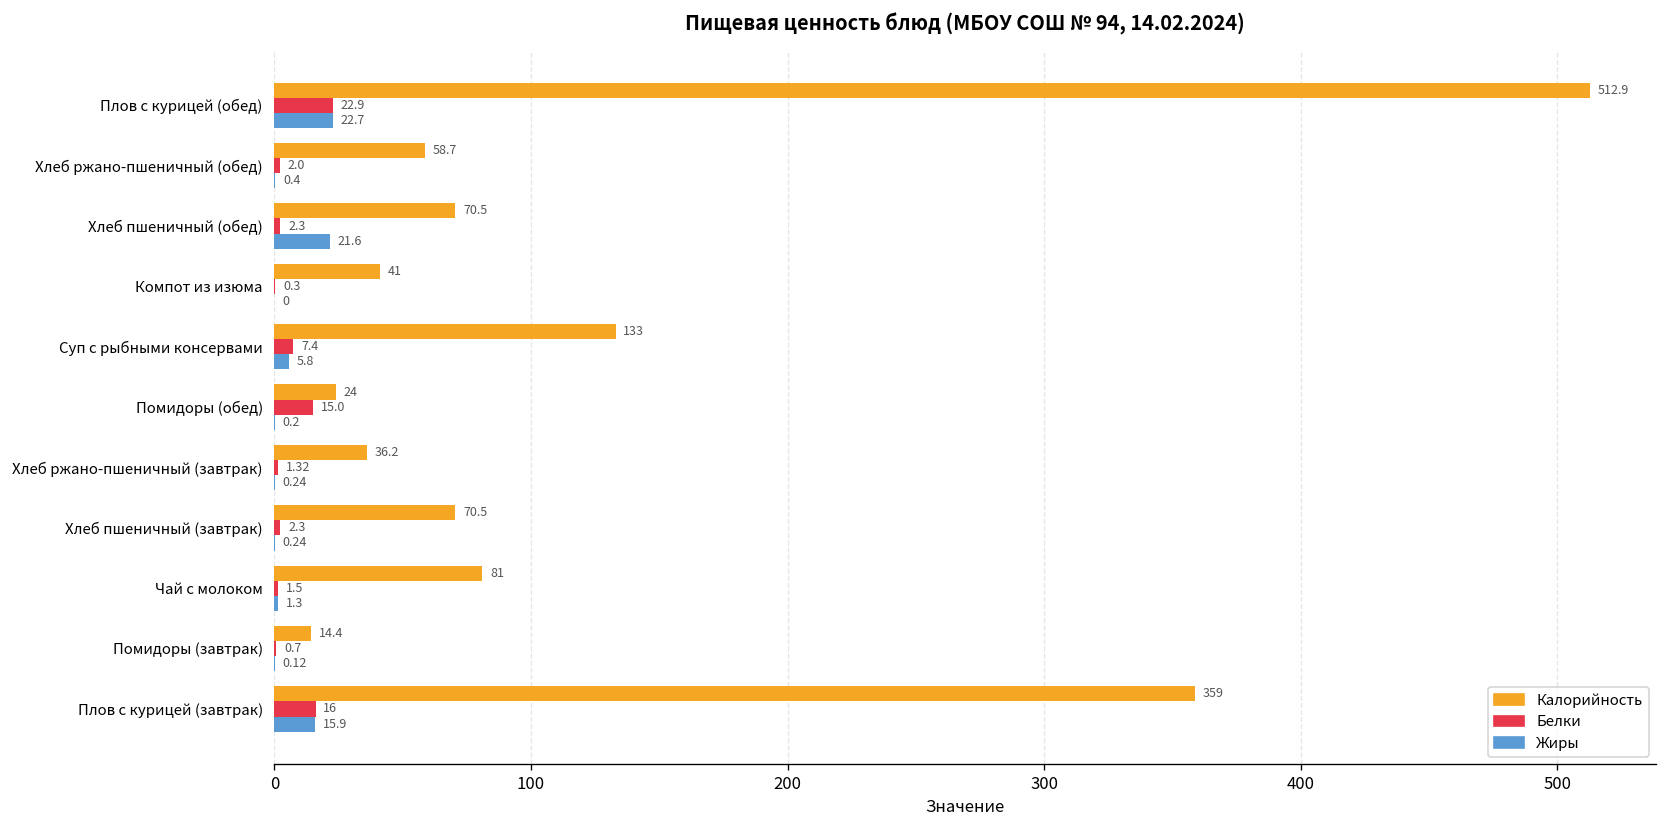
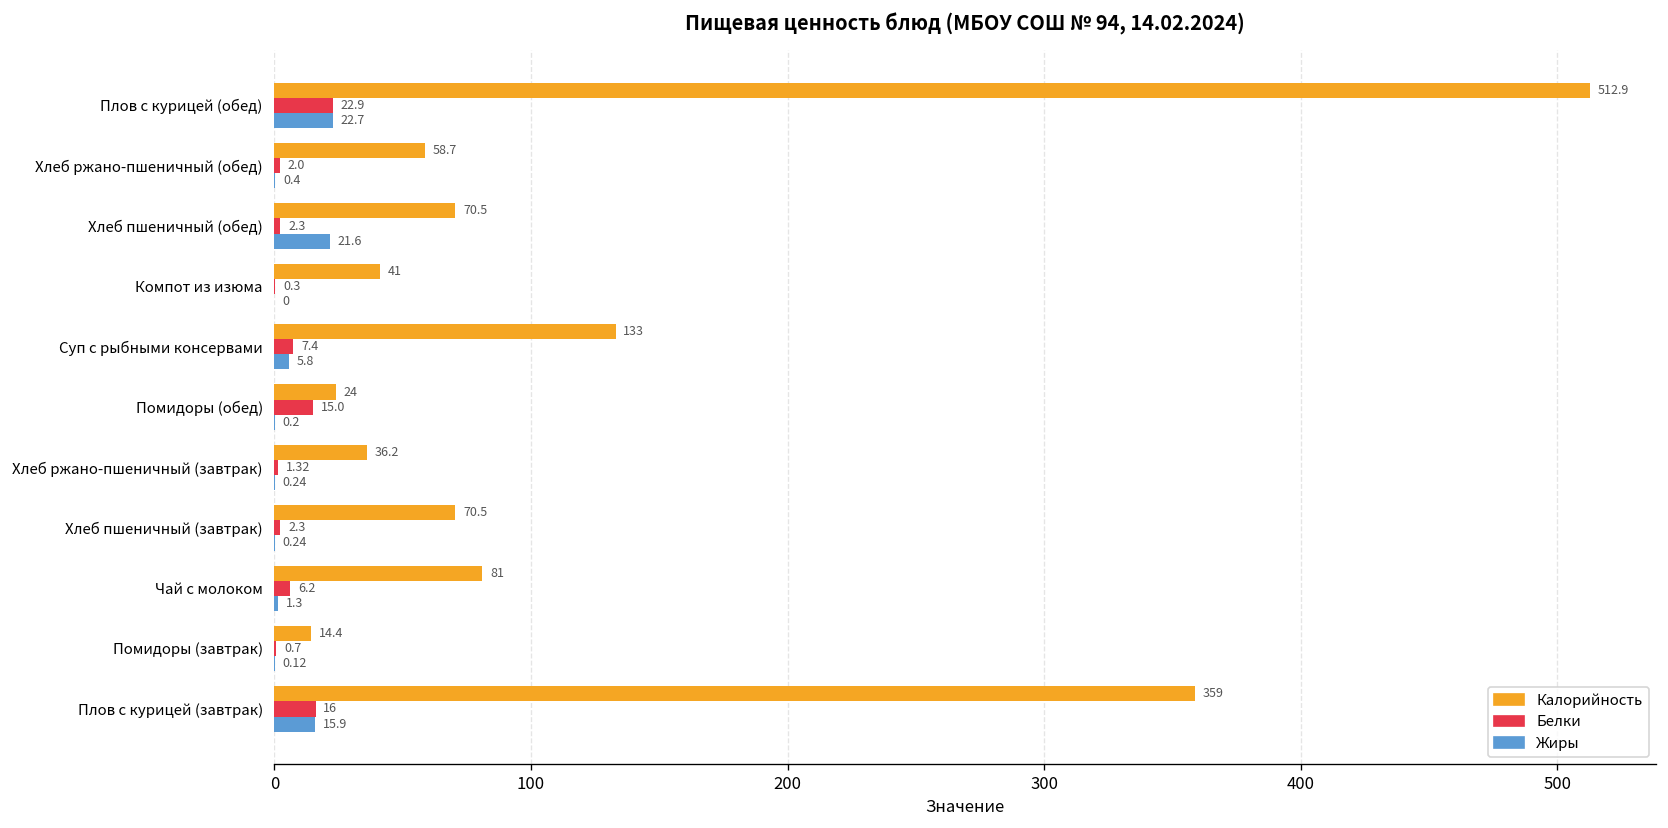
Белки, Чай с молоком: 1.5 -> 6.2
